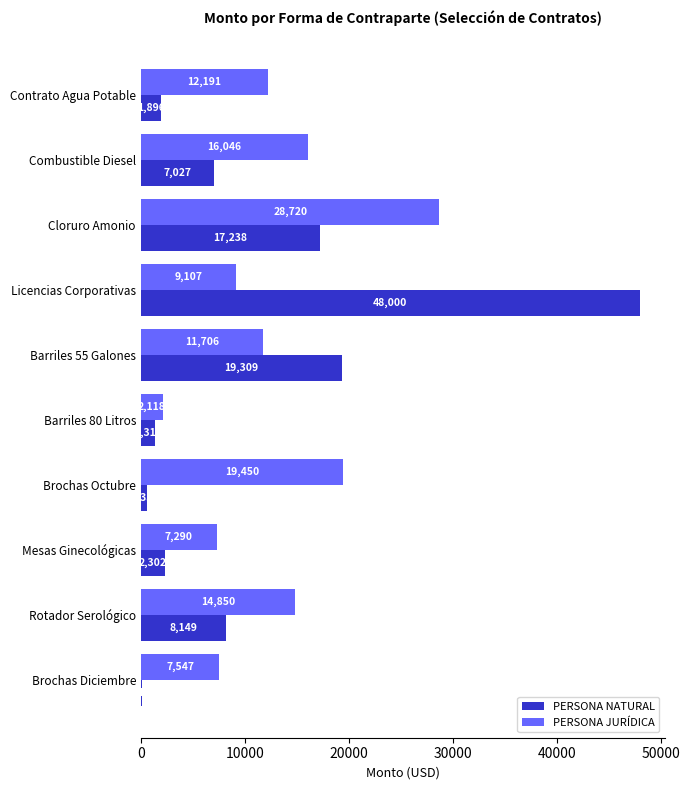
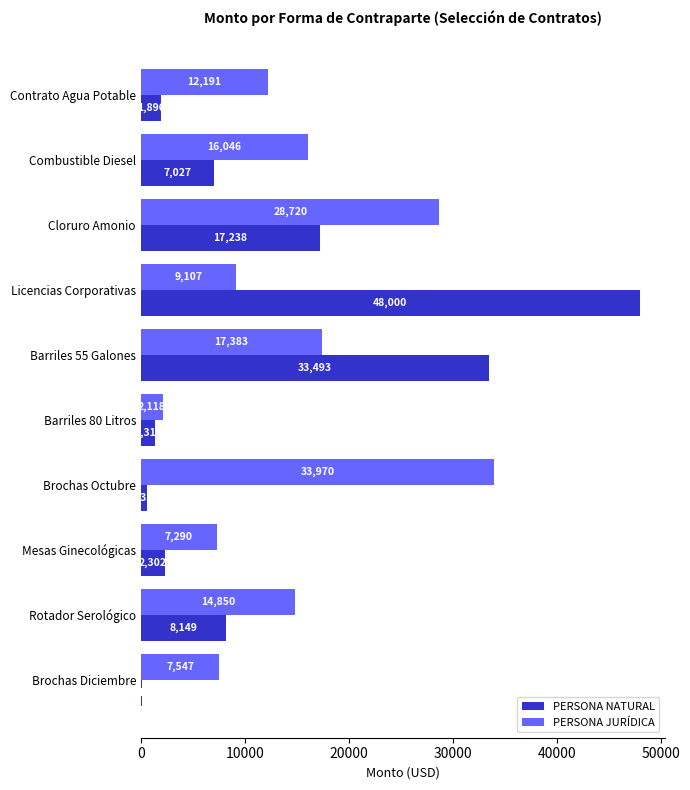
PERSONA JURÍDICA, Barriles 55 Galones: 11,706 -> 17,383
PERSONA NATURAL, Barriles 55 Galones: 19,309 -> 33,493
PERSONA JURÍDICA, Brochas Octubre: 19,450 -> 33,970
